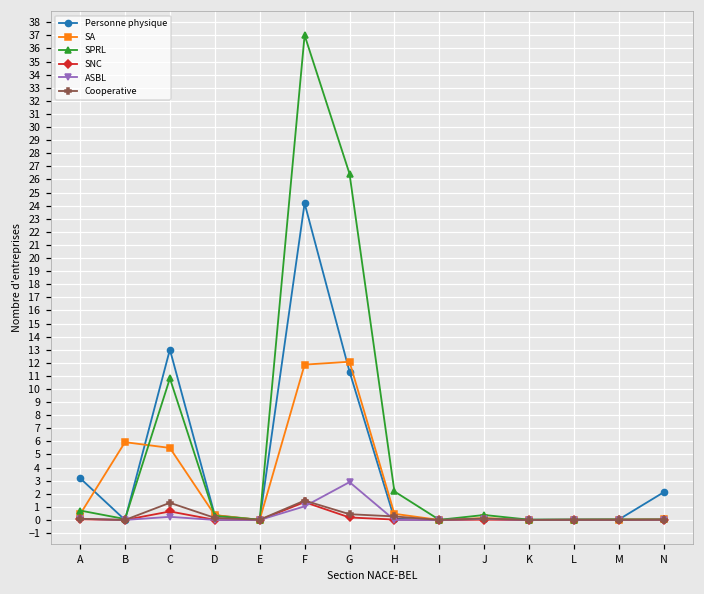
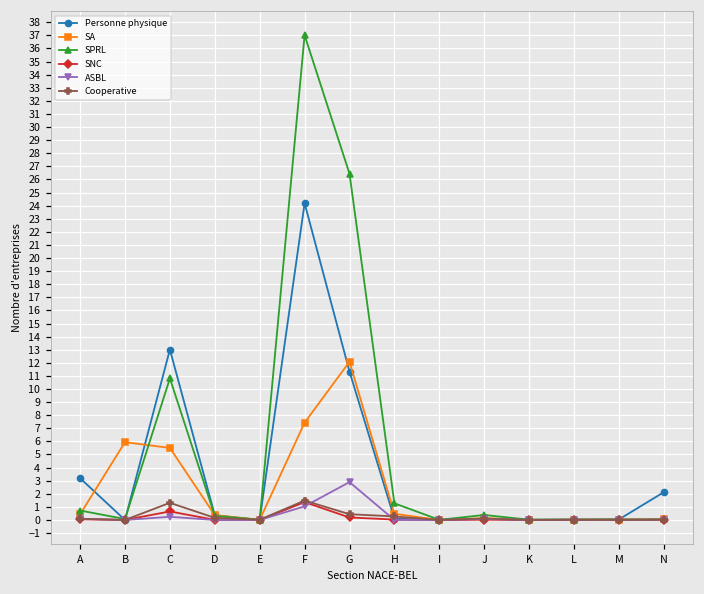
SA, F: 11.9 -> 7.4
SPRL, H: 2.2 -> 1.3
